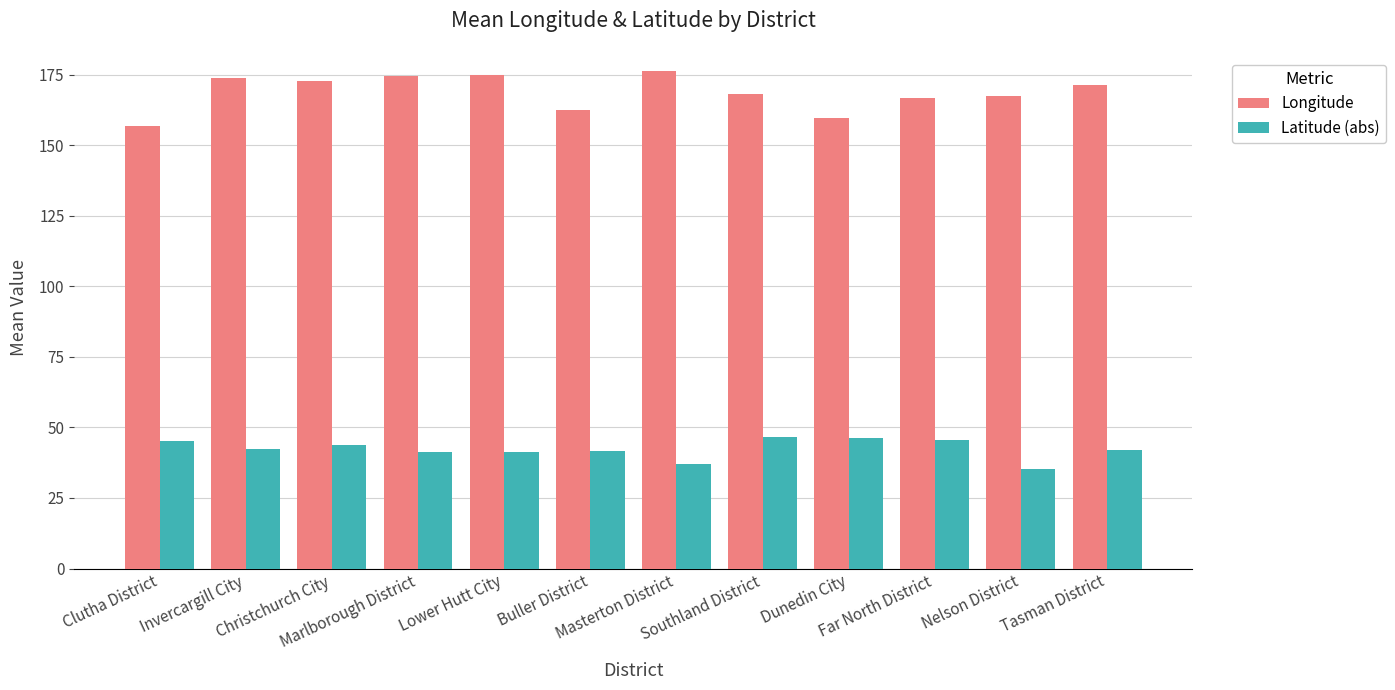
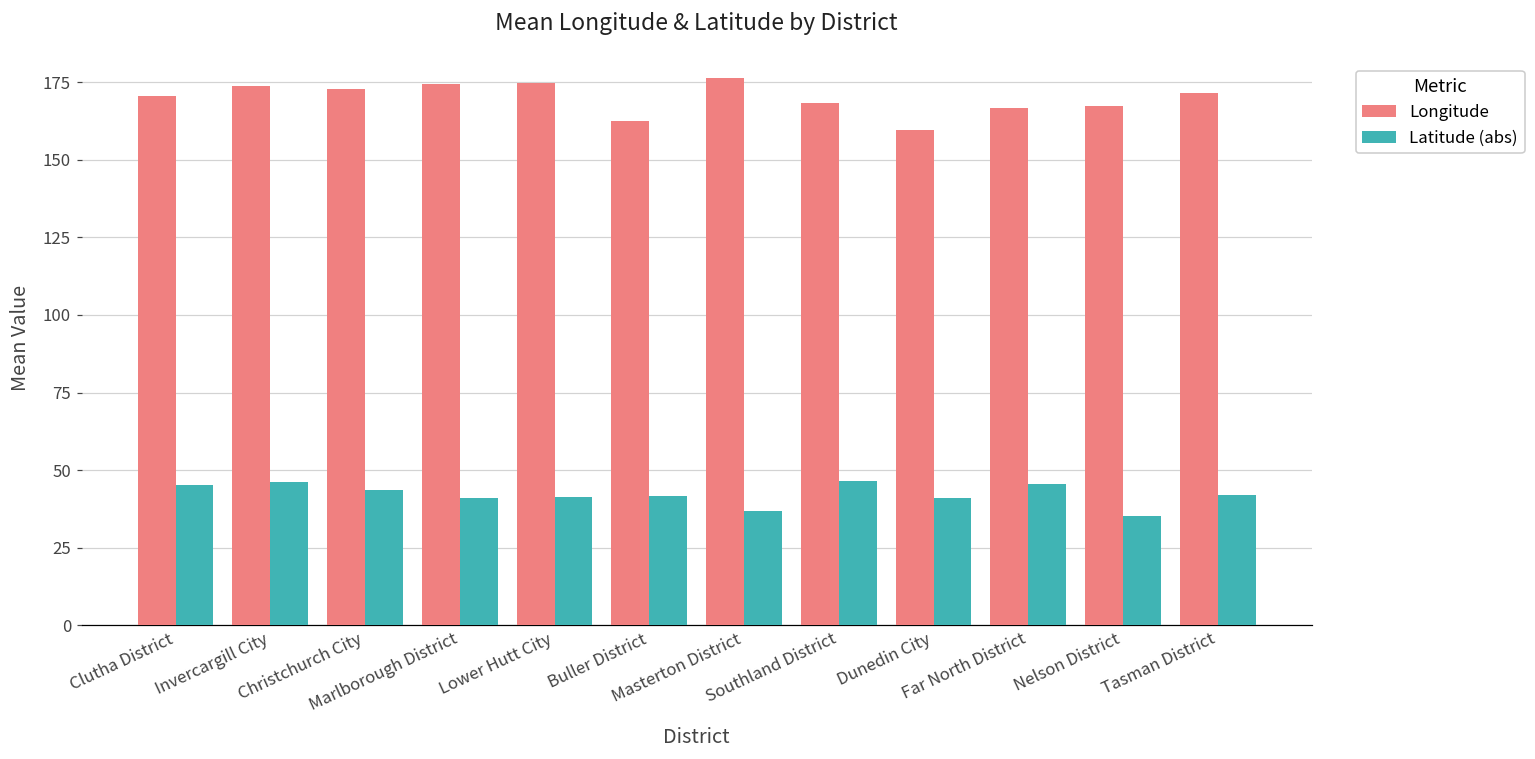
Longitude, Clutha District: 157 -> 171
Latitude (abs), Invercargill City: 42 -> 46
Latitude (abs), Dunedin City: 46 -> 41
